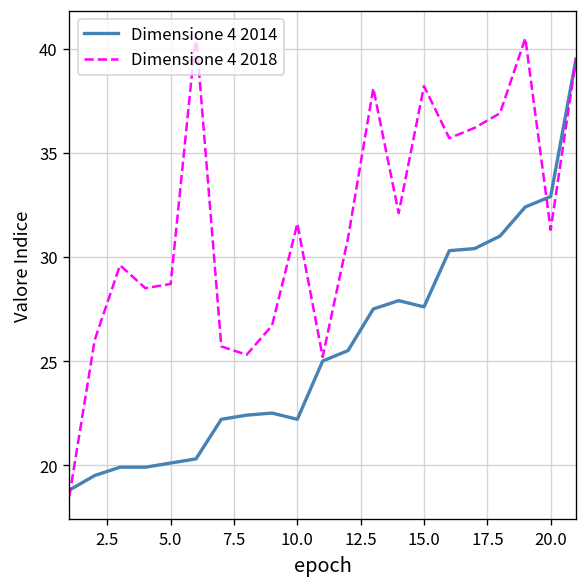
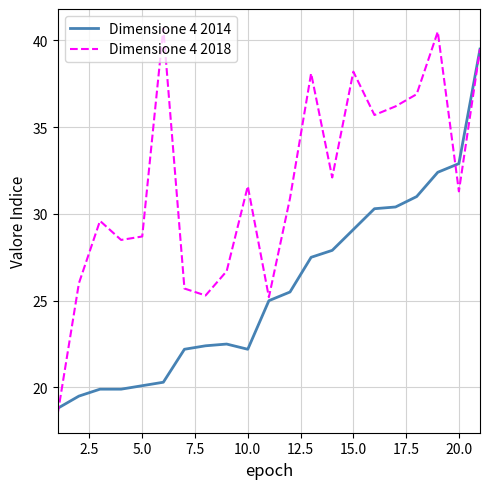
Dimensione 4 2014, 15.0: 27.6 -> 29.1
